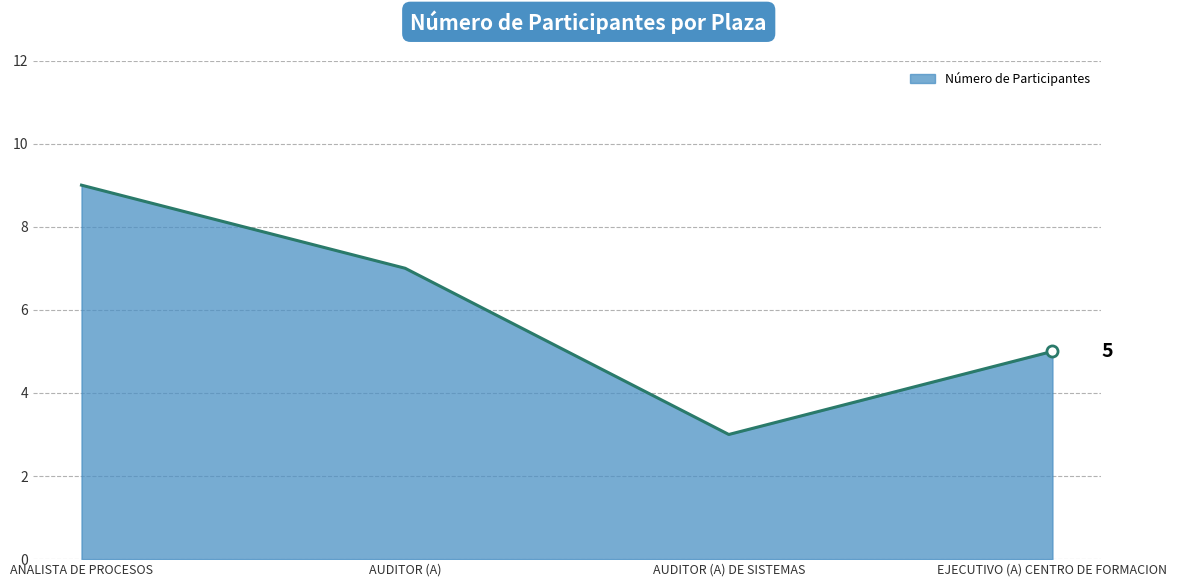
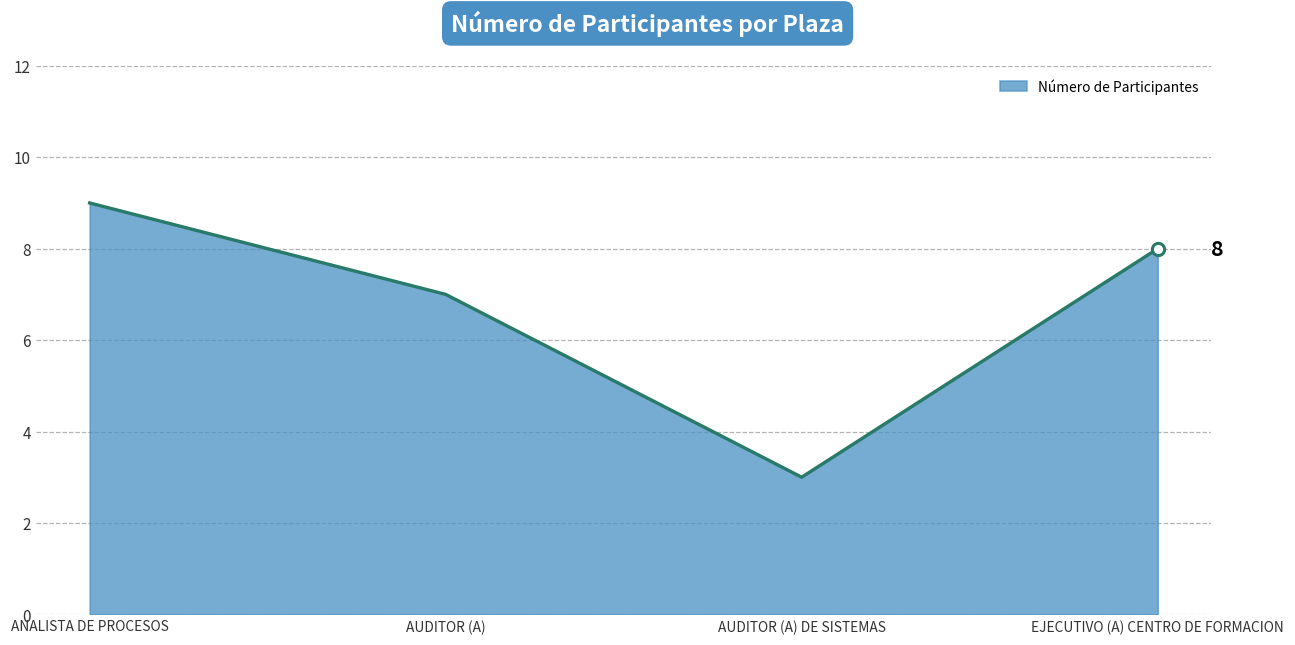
Número de Participantes, EJECUTIVO (A) CENTRO DE FORMACION: 5 -> 8
